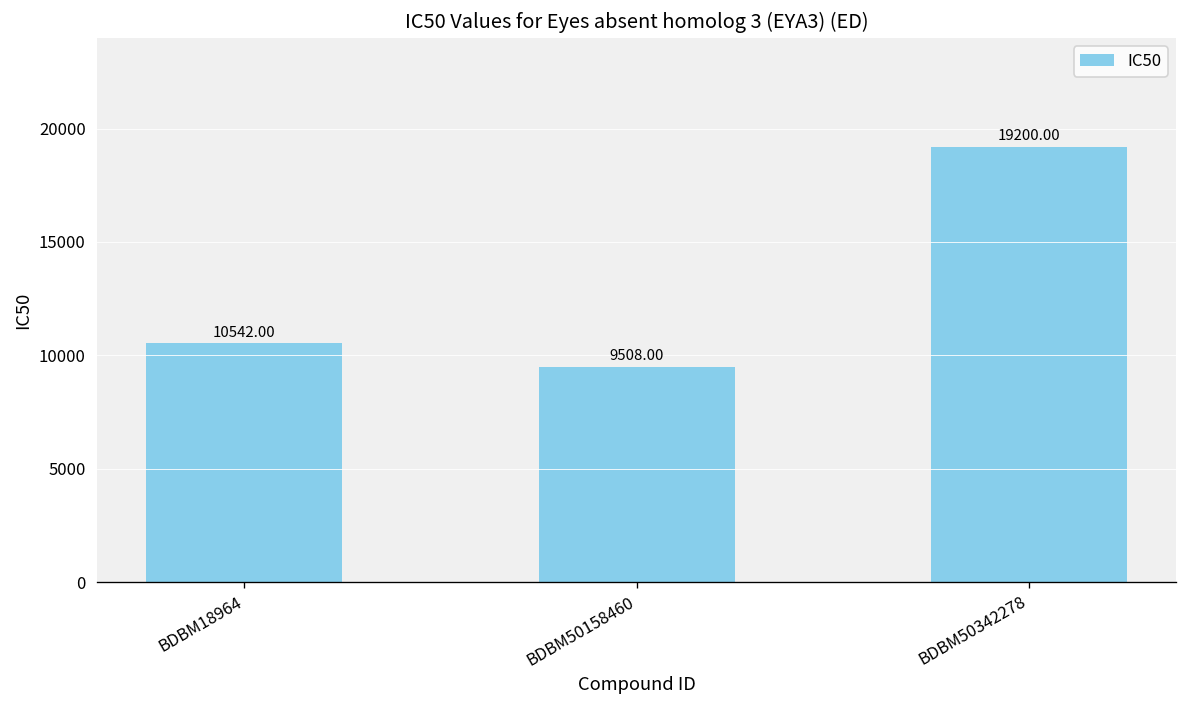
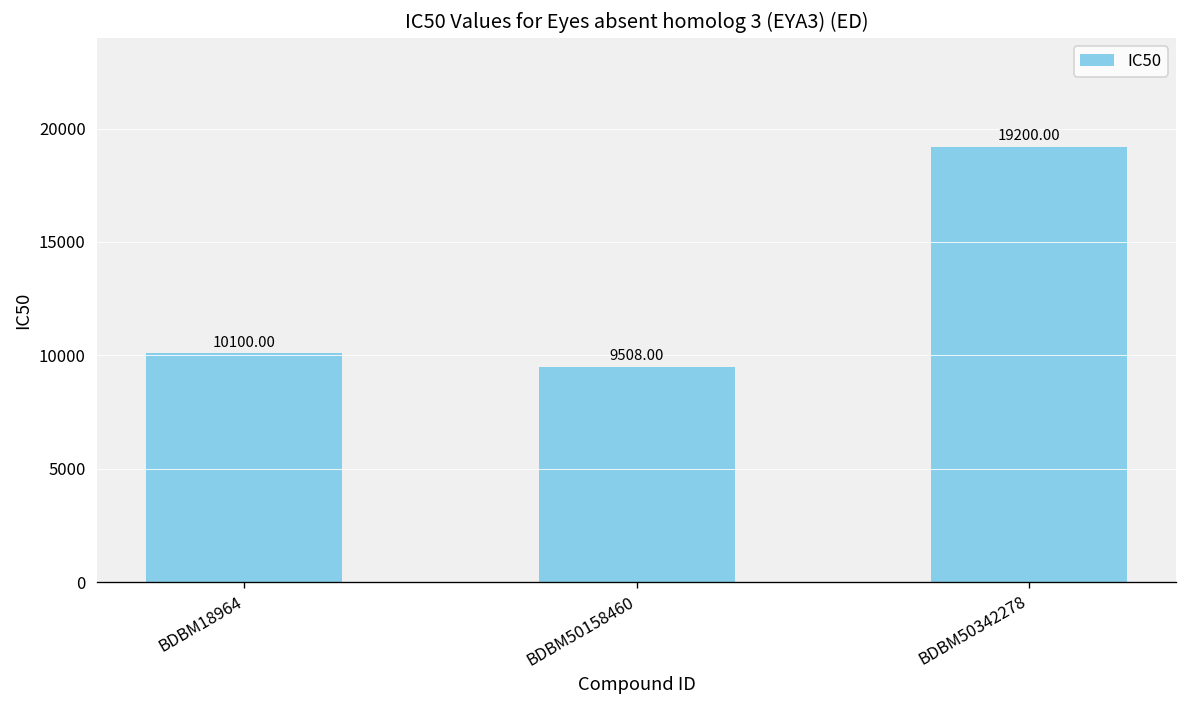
BDBM18964: 10542.00 -> 10100.00
